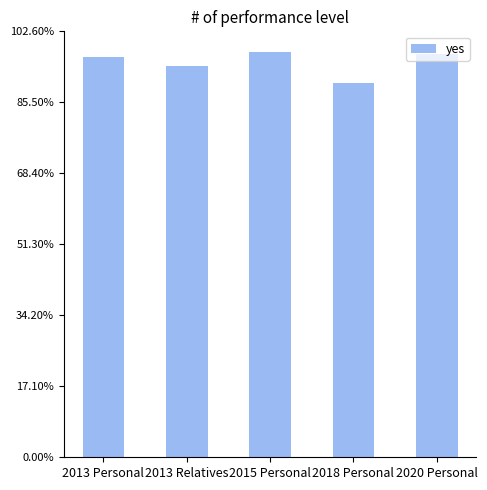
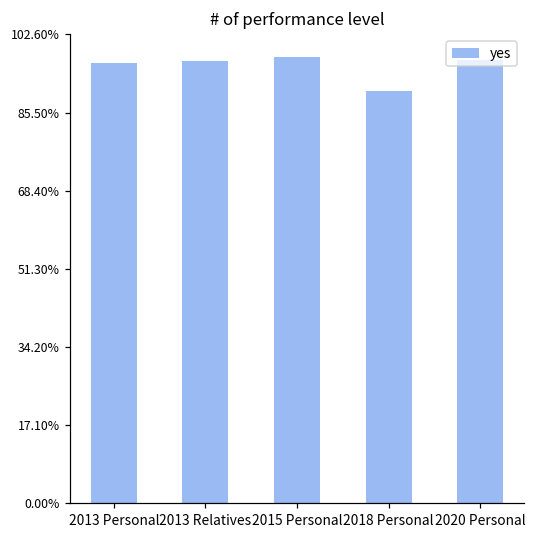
2013 Relatives: 94% -> 97%
